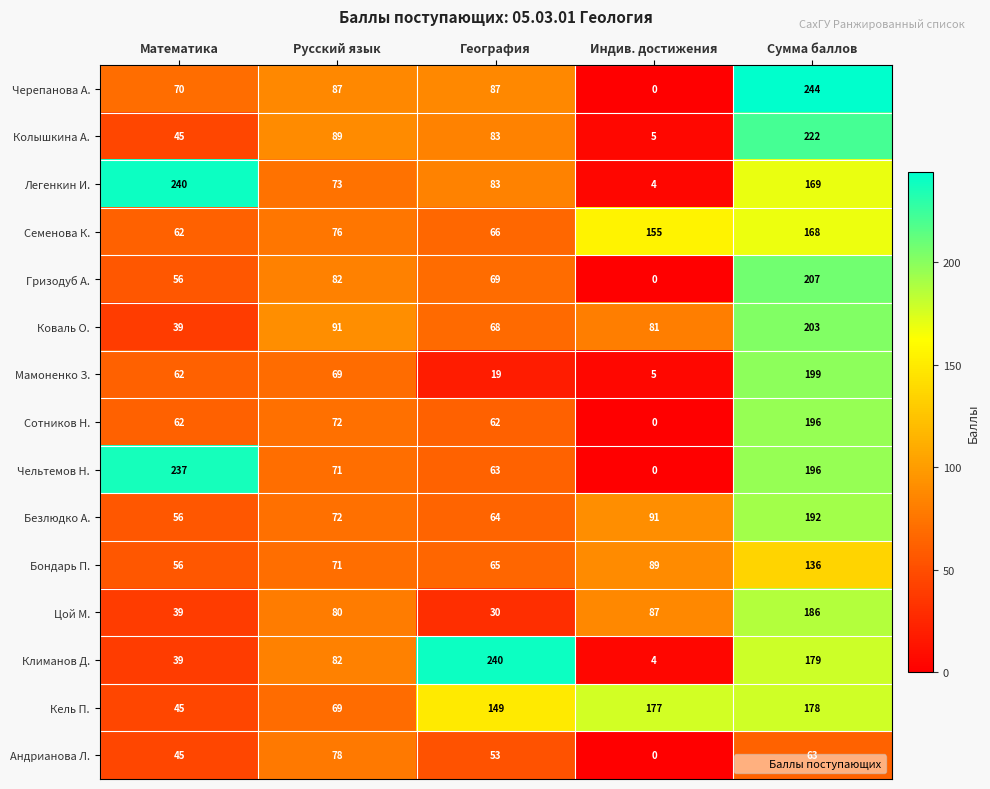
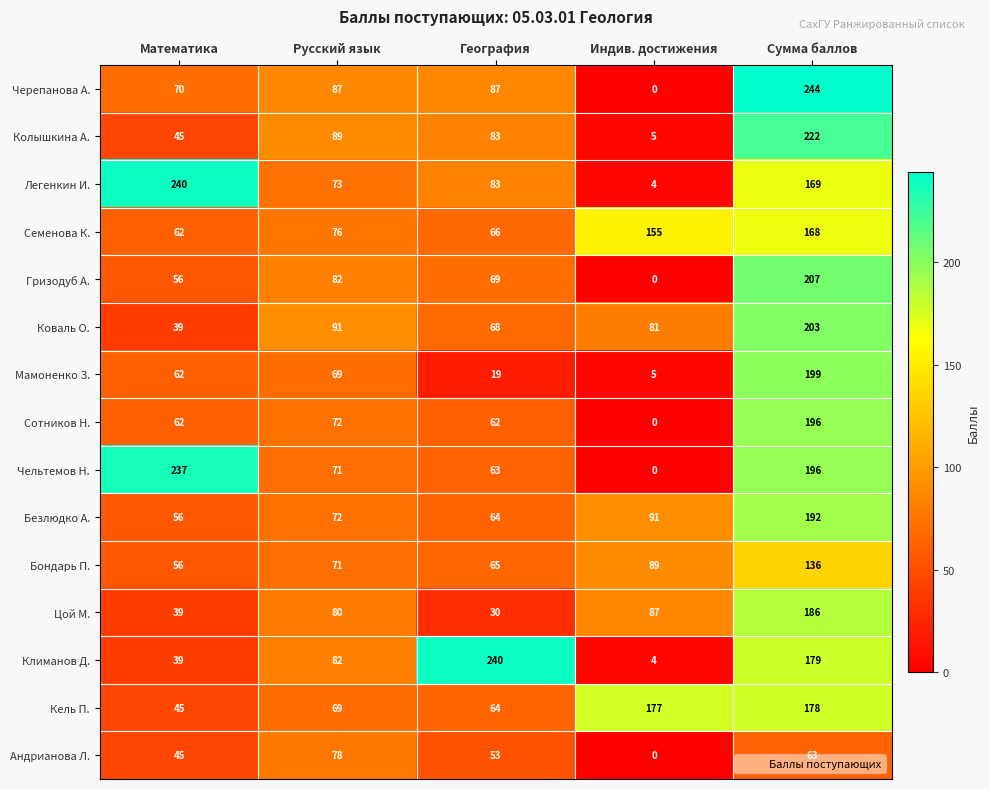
Кель П., География: 149 -> 64
